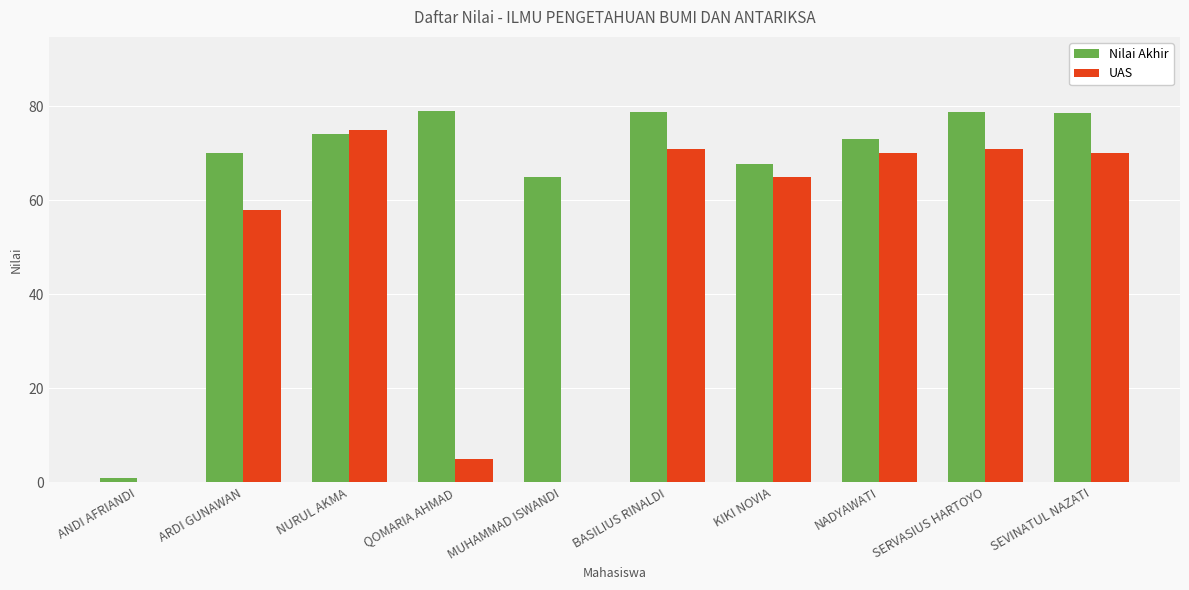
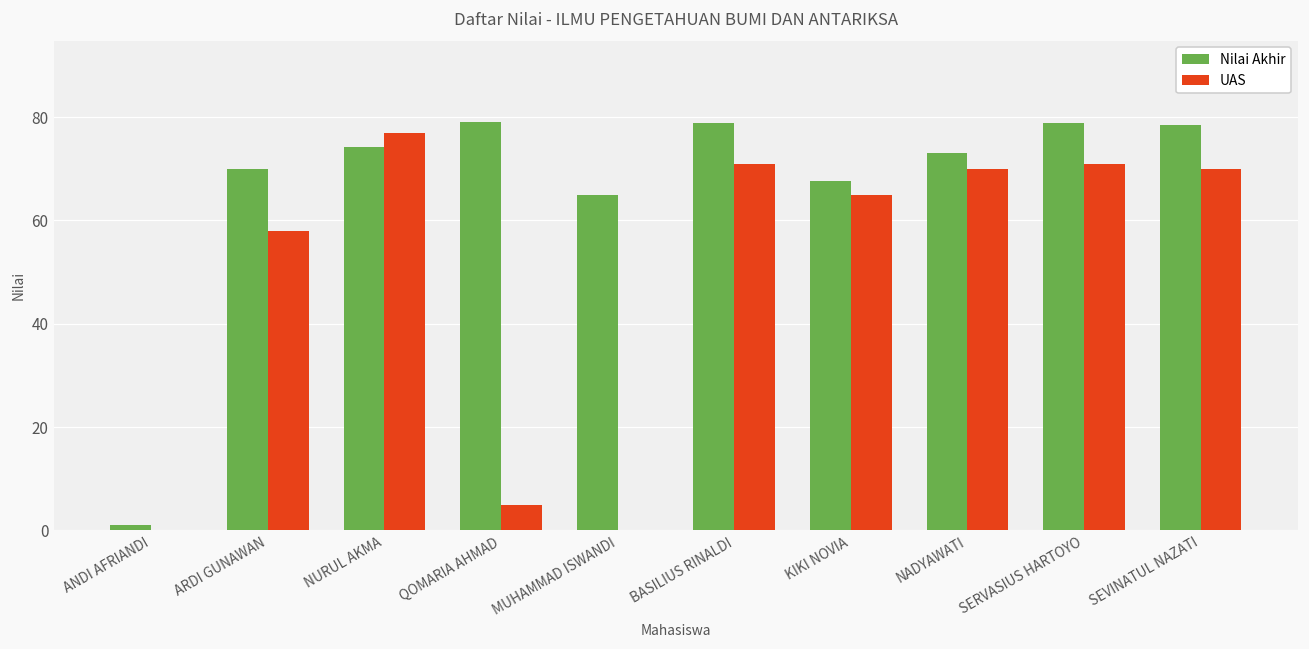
UAS, NURUL AKMA: 75 -> 77
